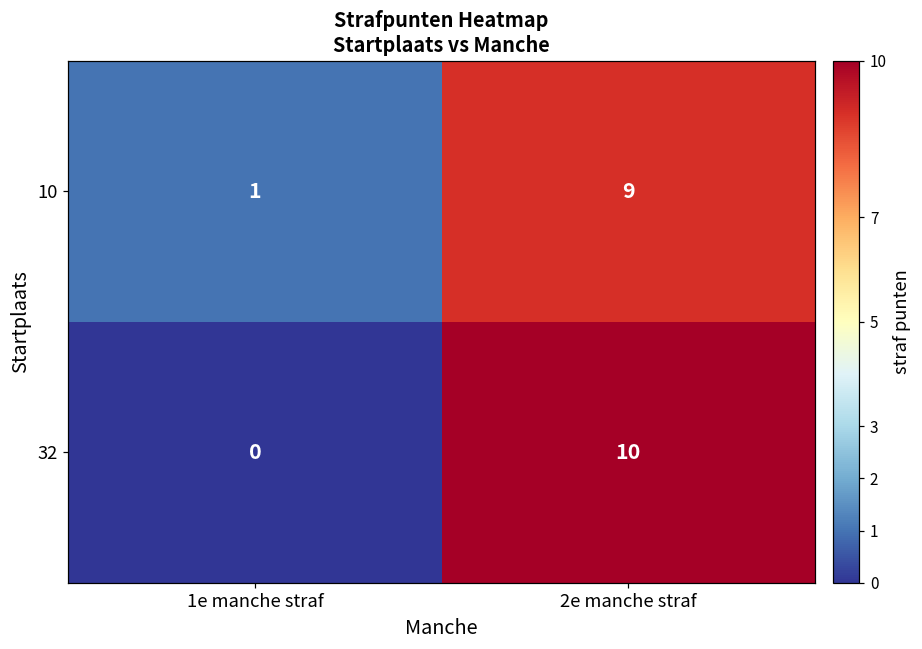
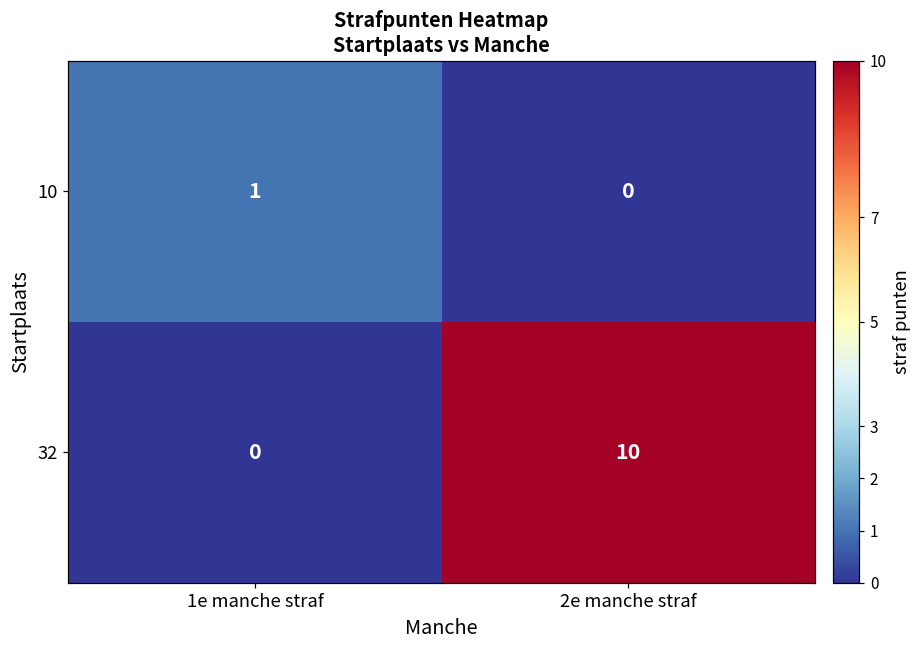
10, 2e manche straf: 9 -> 0
